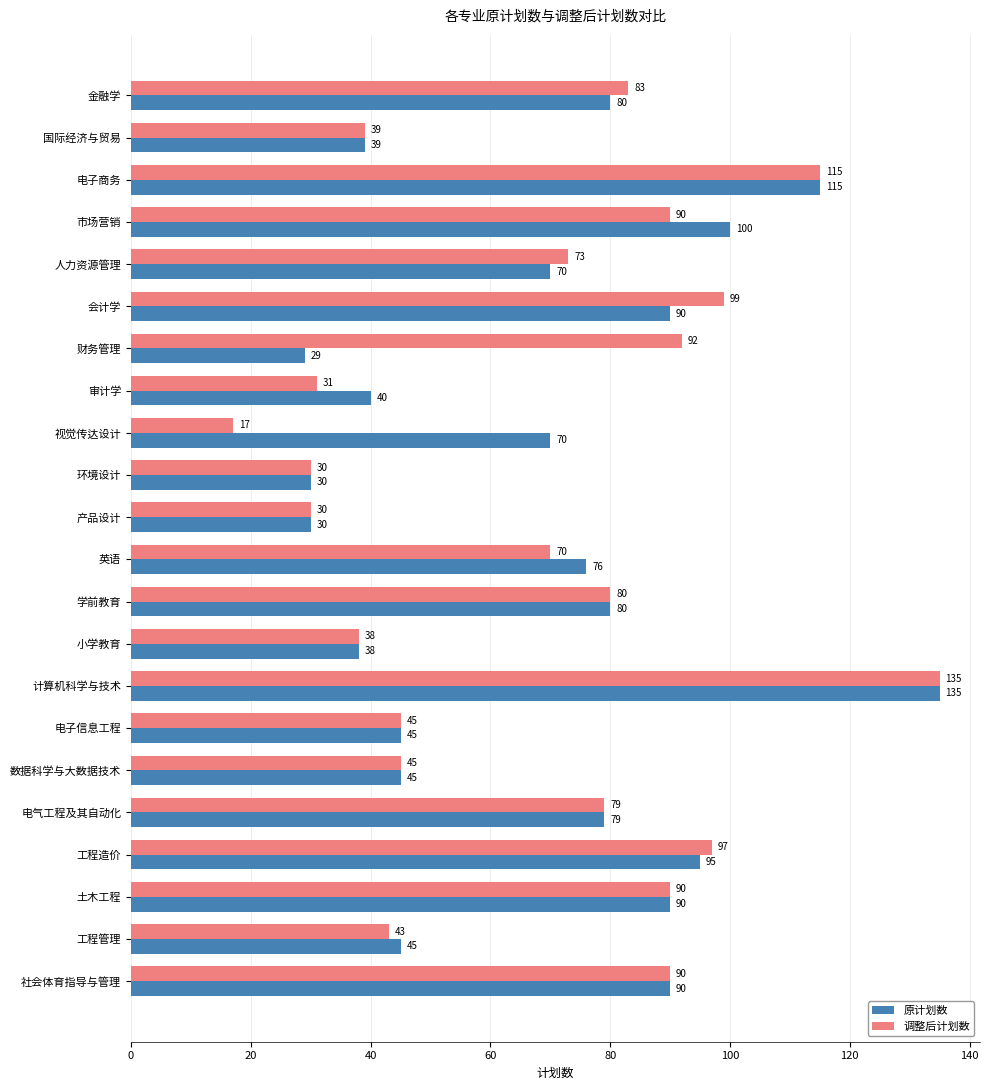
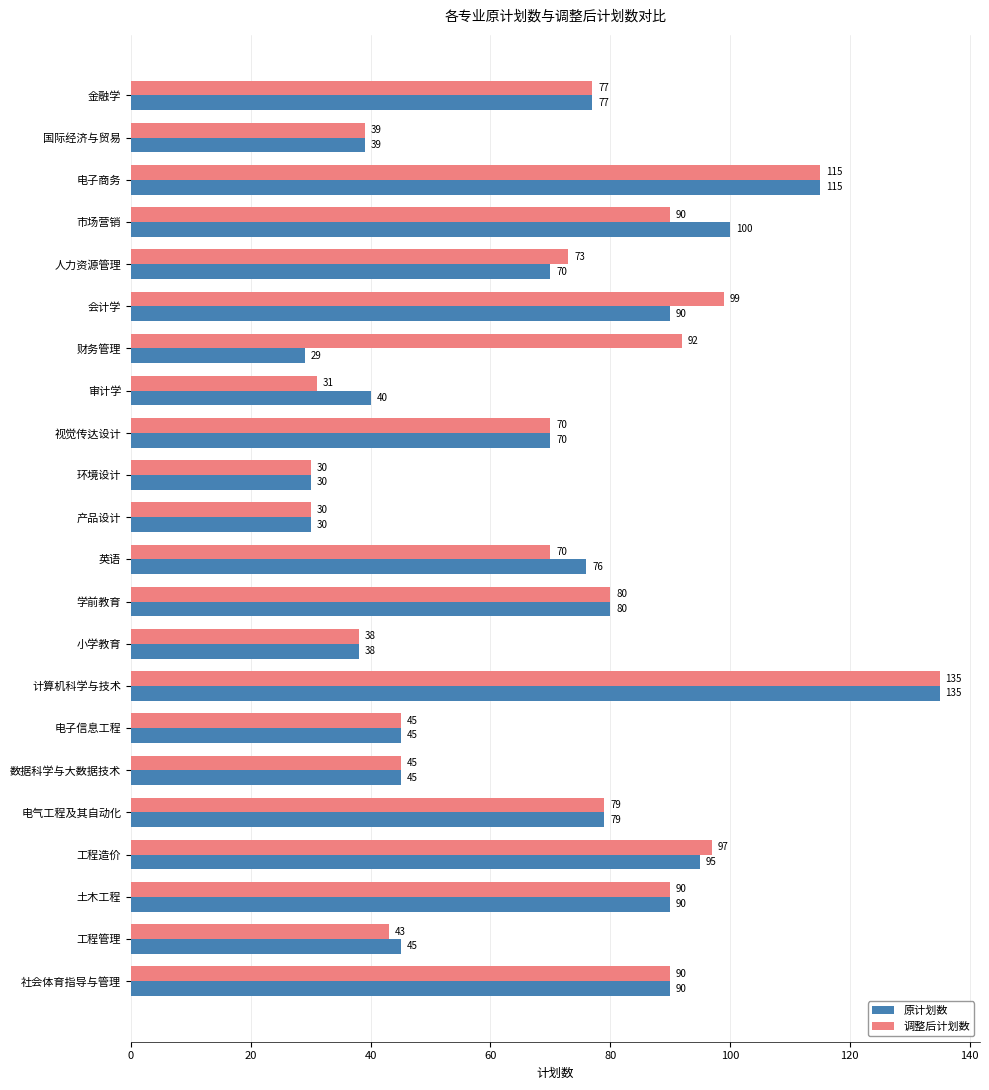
调整后计划数, 金融学: 83 -> 77
原计划数, 金融学: 80 -> 77
调整后计划数, 视觉传达设计: 17 -> 70
